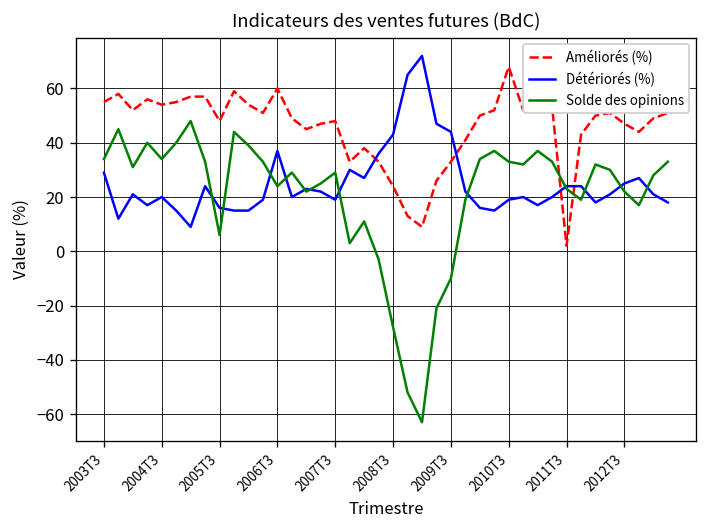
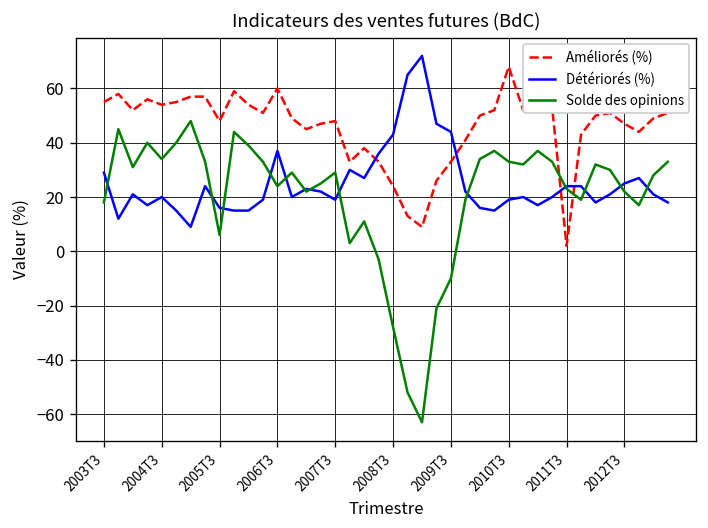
Solde des opinions, 2003T3: 34 -> 18
